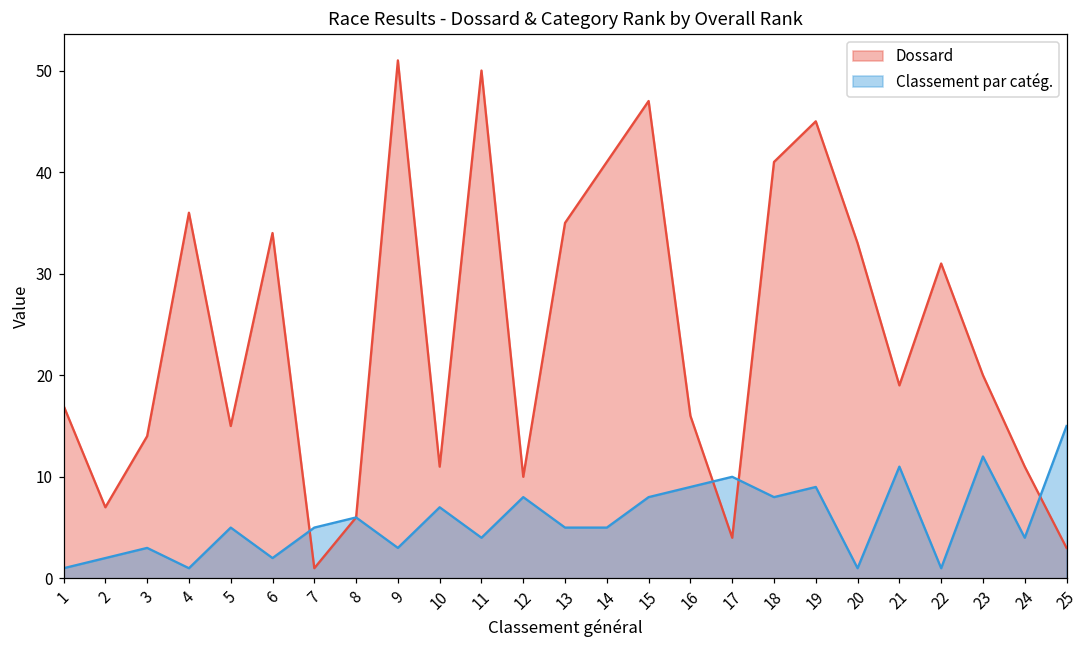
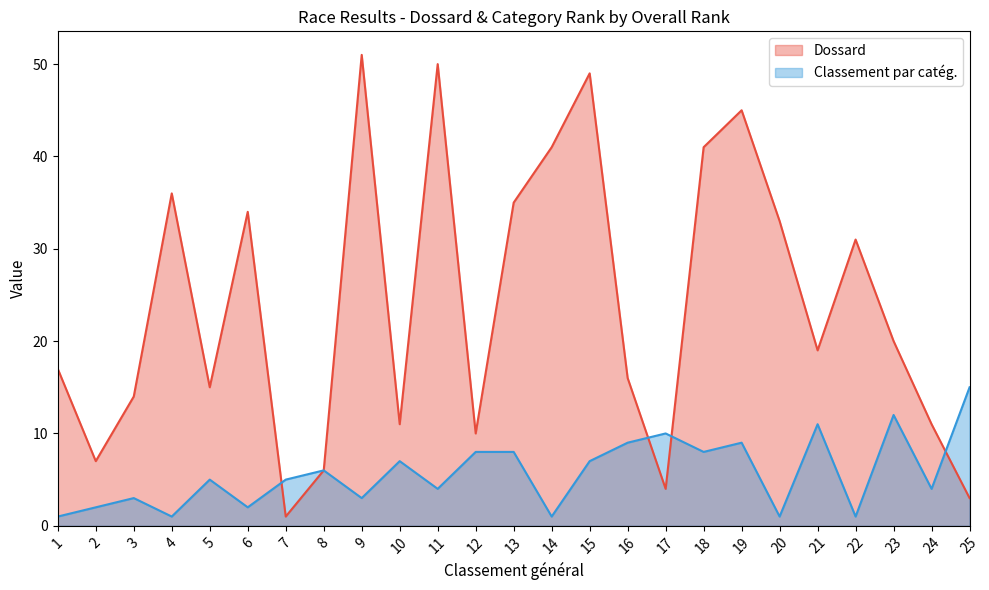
Classement par catég., 13: 5 -> 8
Classement par catég., 14: 5 -> 1
Dossard, 15: 47 -> 49
Classement par catég., 15: 8 -> 7
